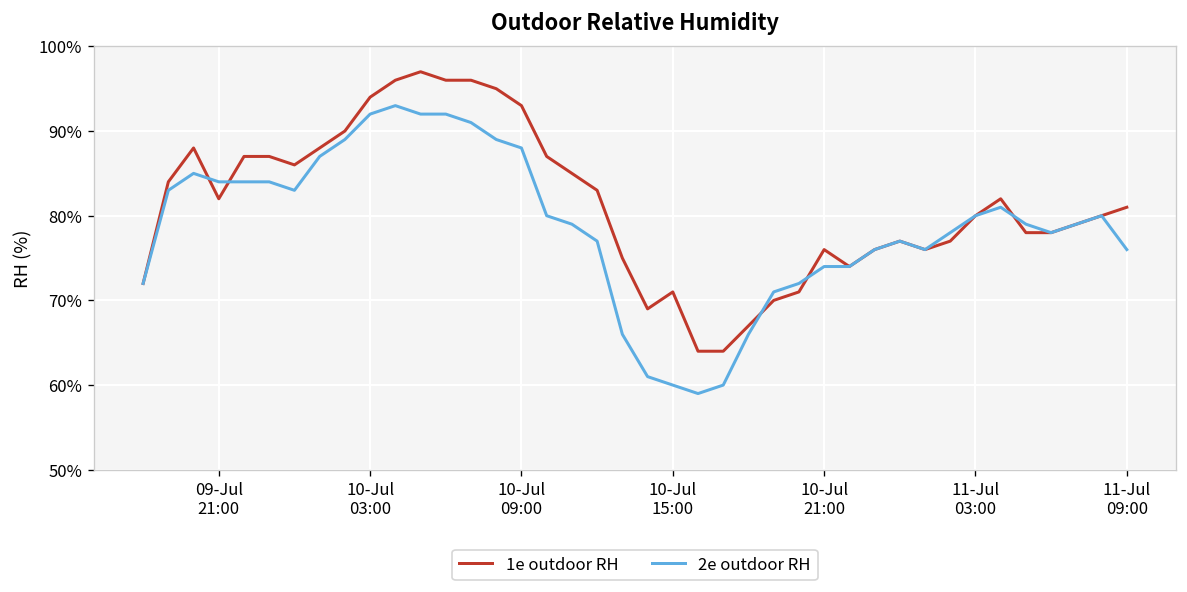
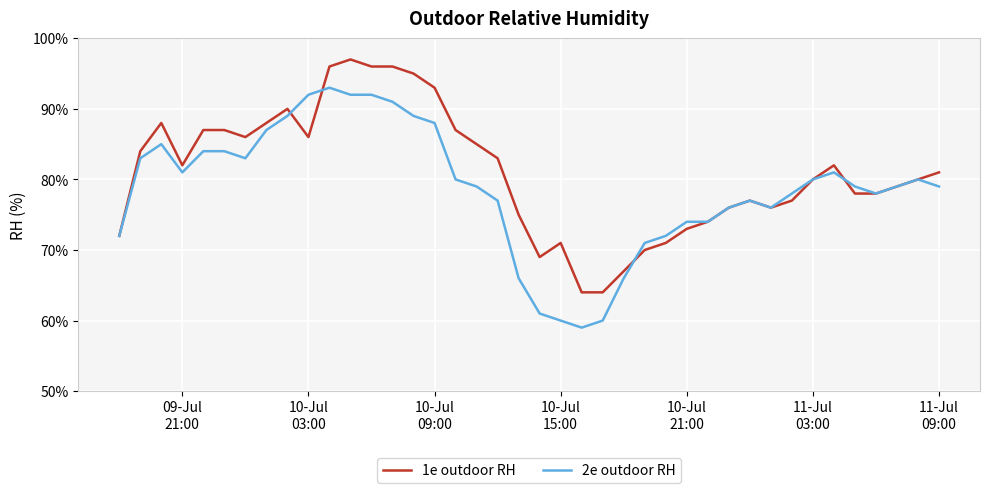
2e outdoor RH, 09-Jul 21:00: 84% -> 81%
1e outdoor RH, 10-Jul 03:00: 94% -> 86%
1e outdoor RH, 10-Jul 21:00: 76% -> 73%
2e outdoor RH, 11-Jul 09:00: 76% -> 79%
